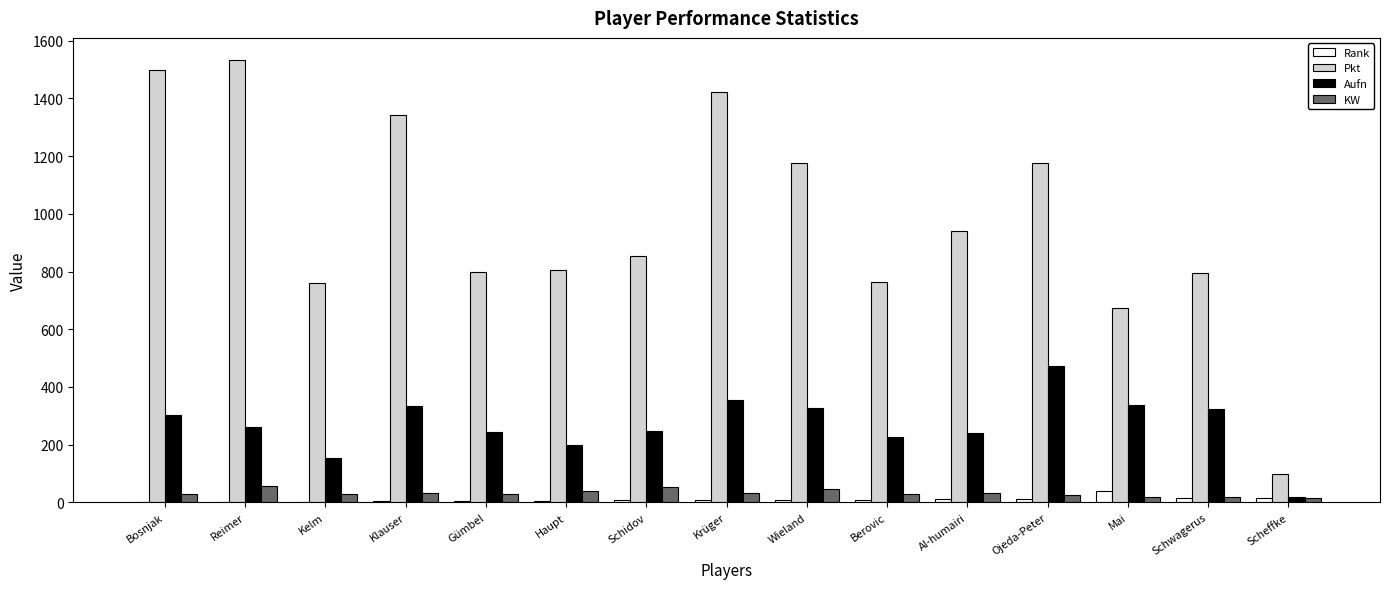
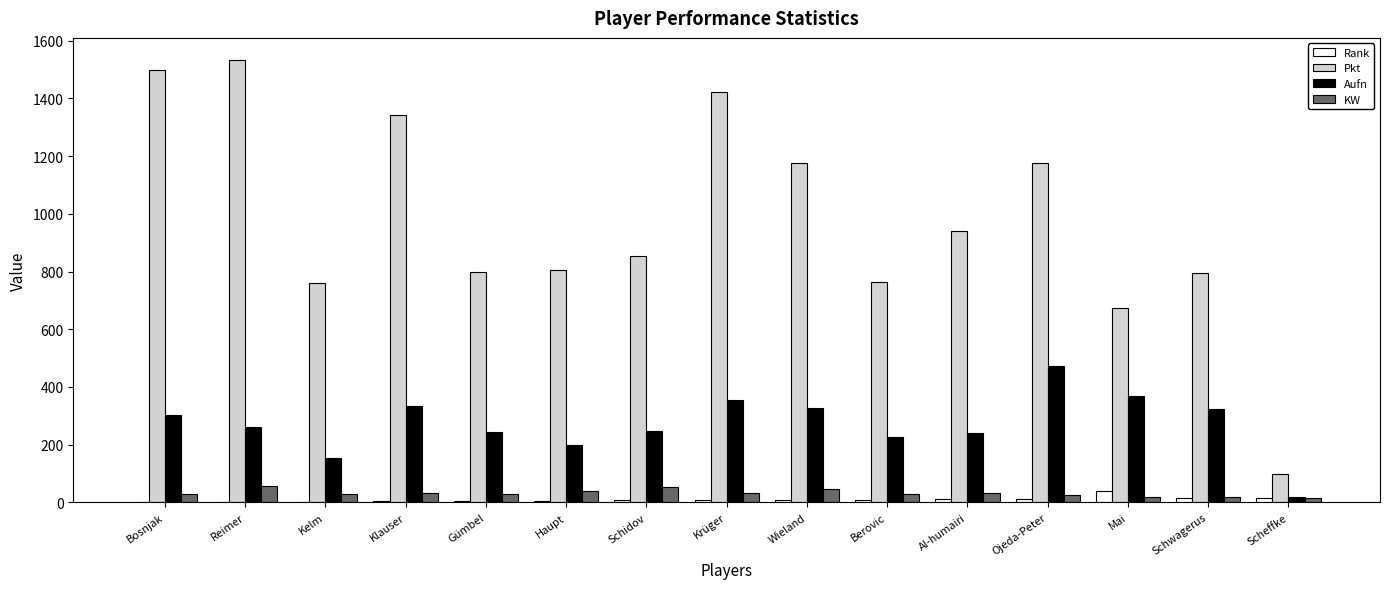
Aufn, Mai: 340 -> 370
